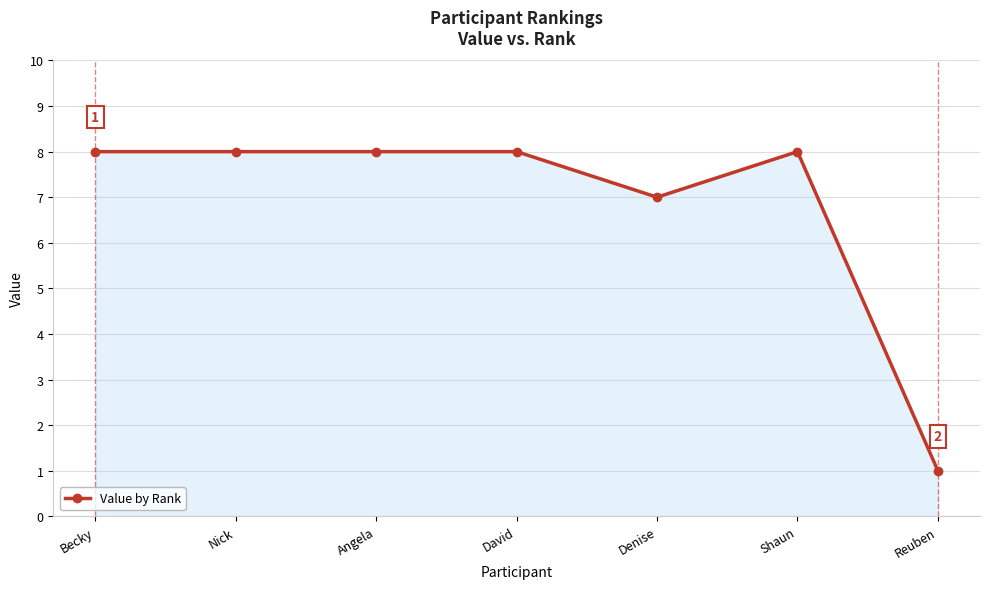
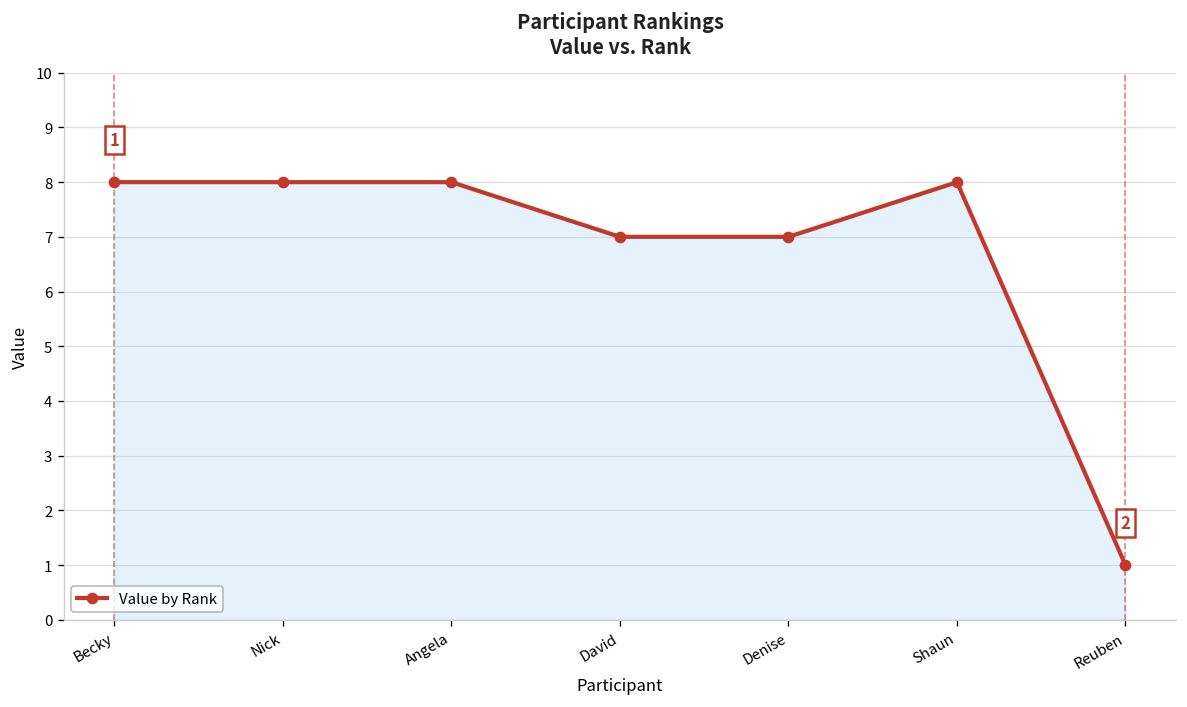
David: 8 -> 7
